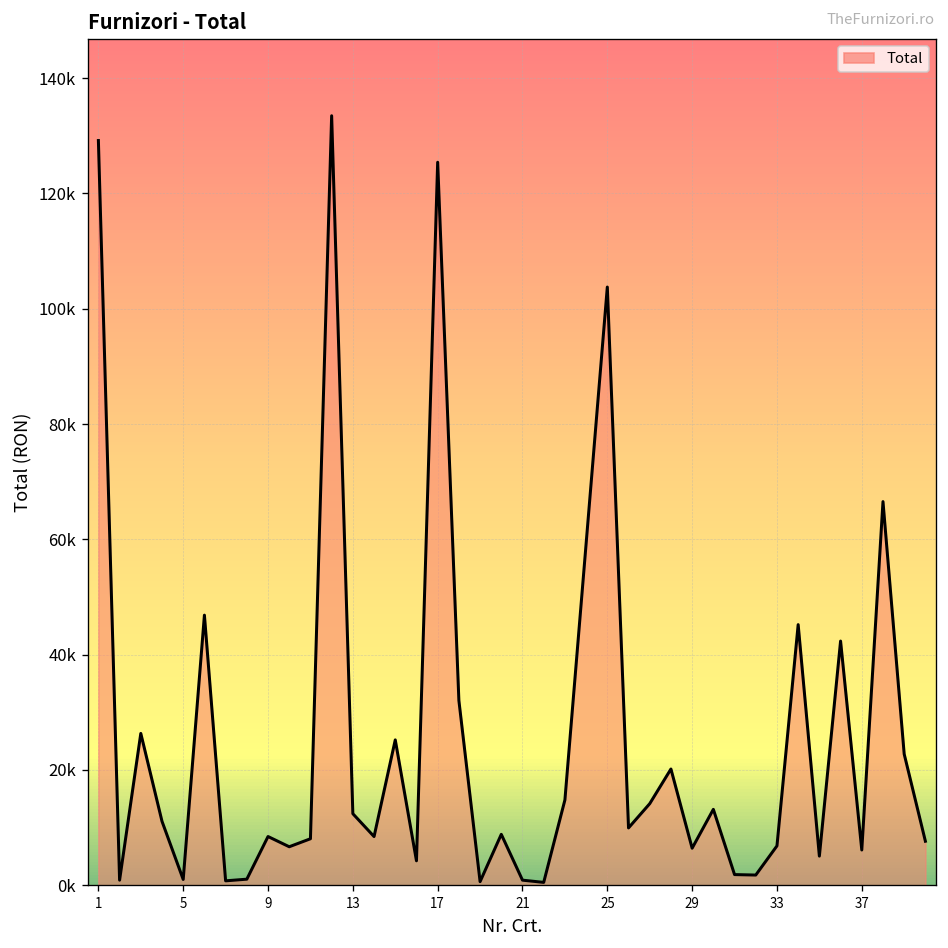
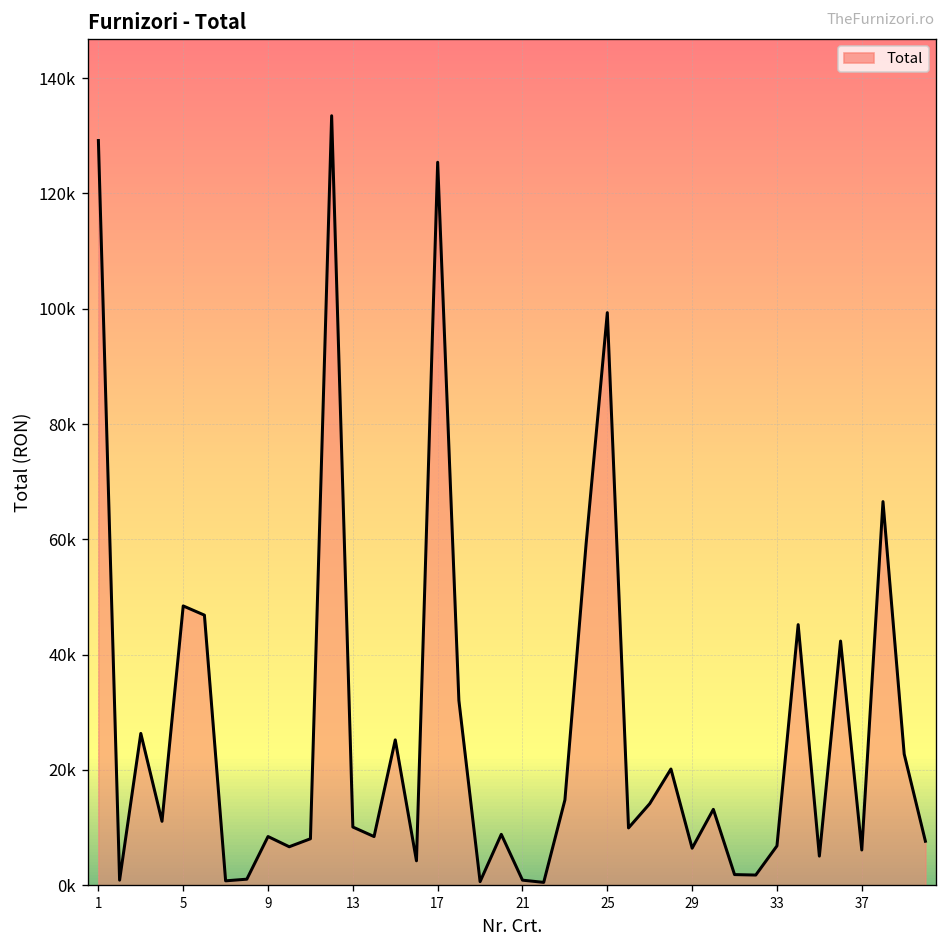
5: 1000 -> 48000
13: 12000 -> 10000
25: 104000 -> 99000
